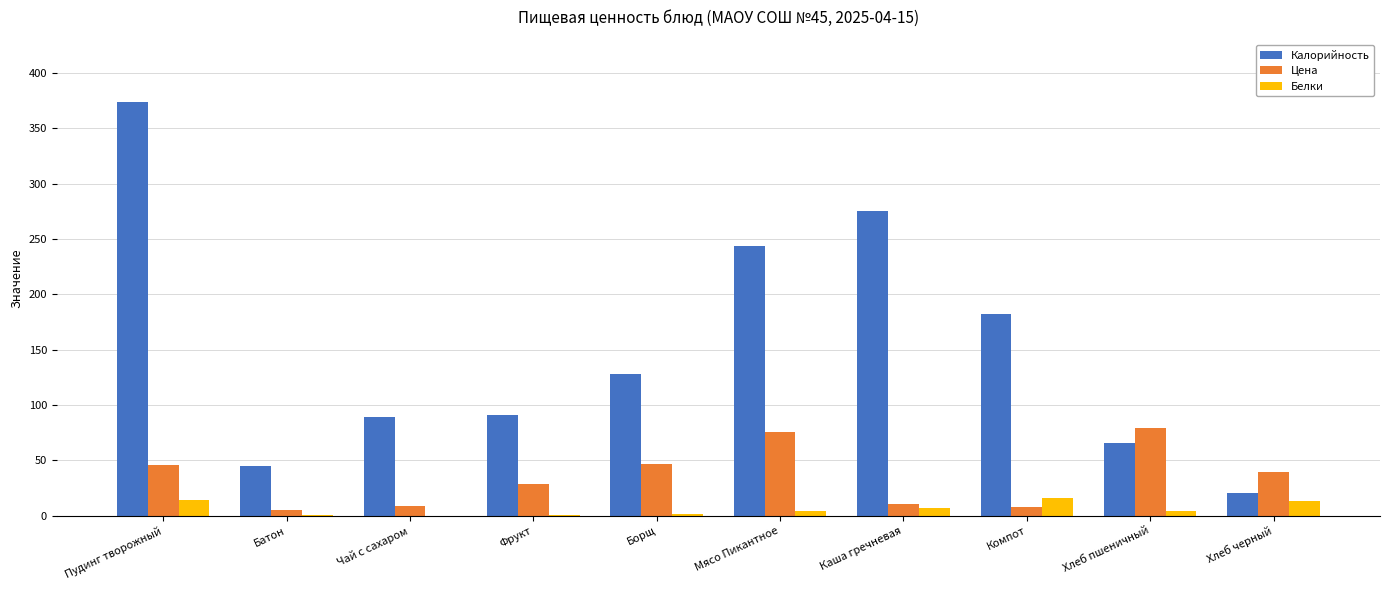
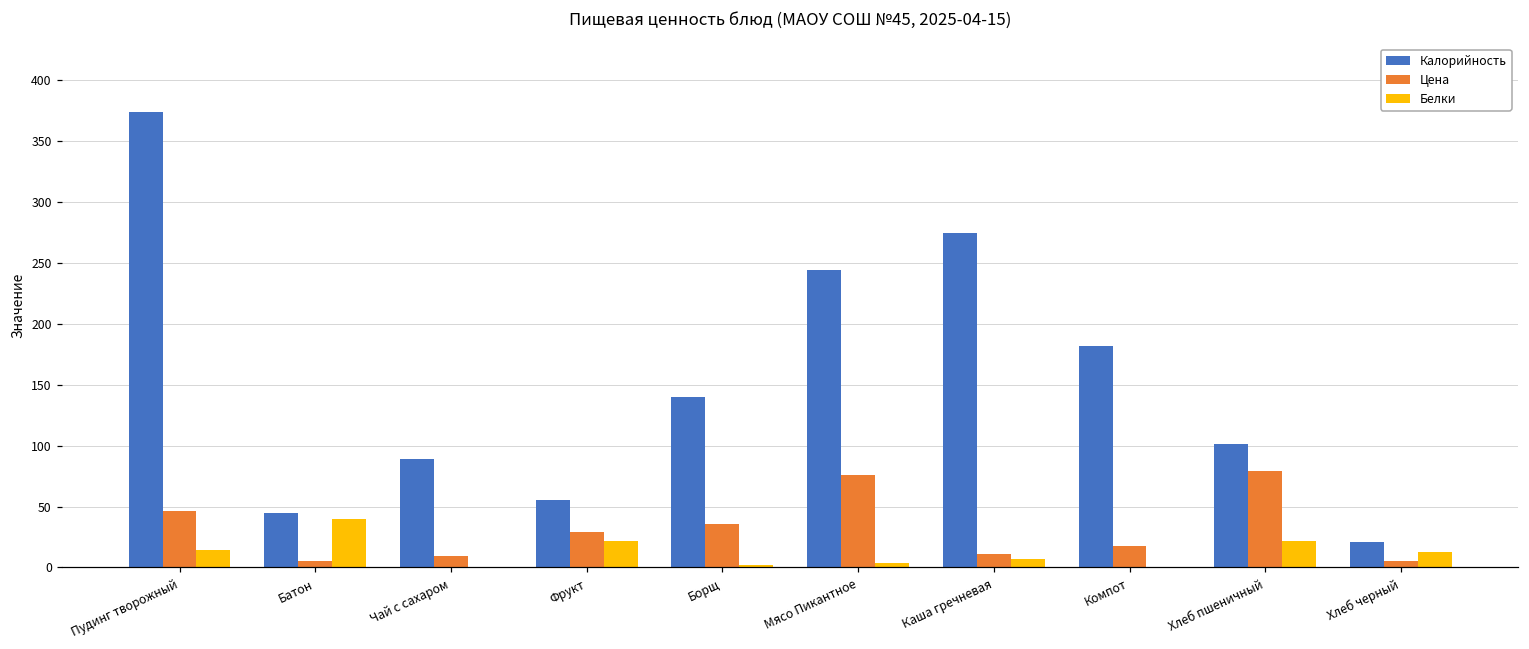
Белки, Батон: 1 -> 40
Калорийность, Фрукт: 91 -> 55
Белки, Фрукт: 1 -> 22
Калорийность, Борщ: 128 -> 140
Цена, Борщ: 47 -> 36
Цена, Компот: 8 -> 18
Белки, Компот: 16 -> 0
Калорийность, Хлеб пшеничный: 66 -> 101
Белки, Хлеб пшеничный: 4 -> 22
Цена, Хлеб черный: 40 -> 5
